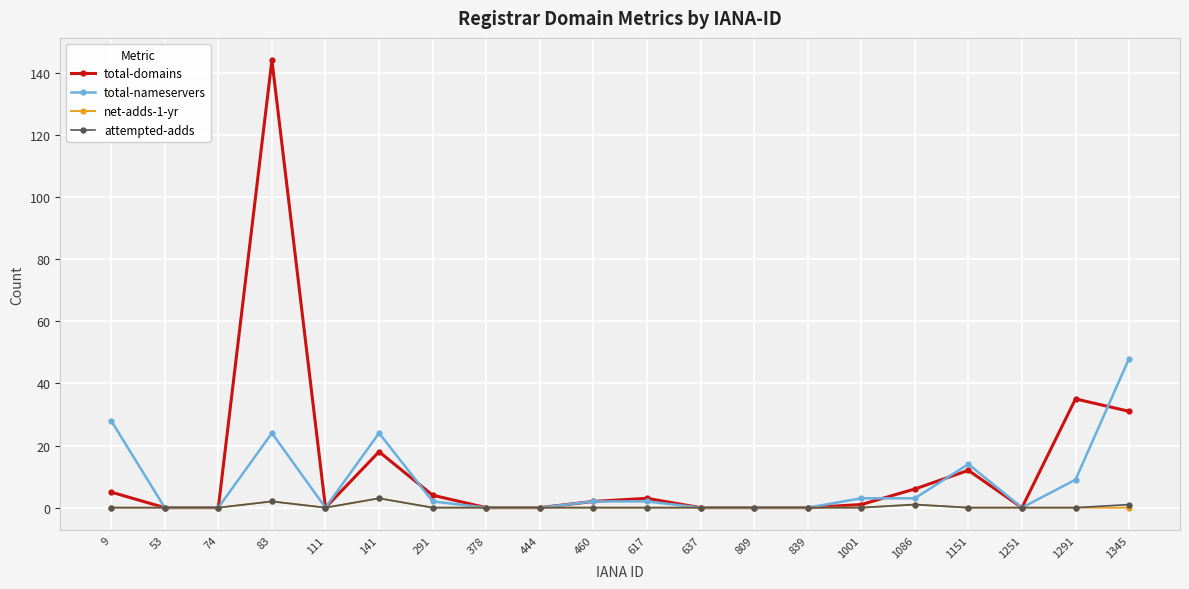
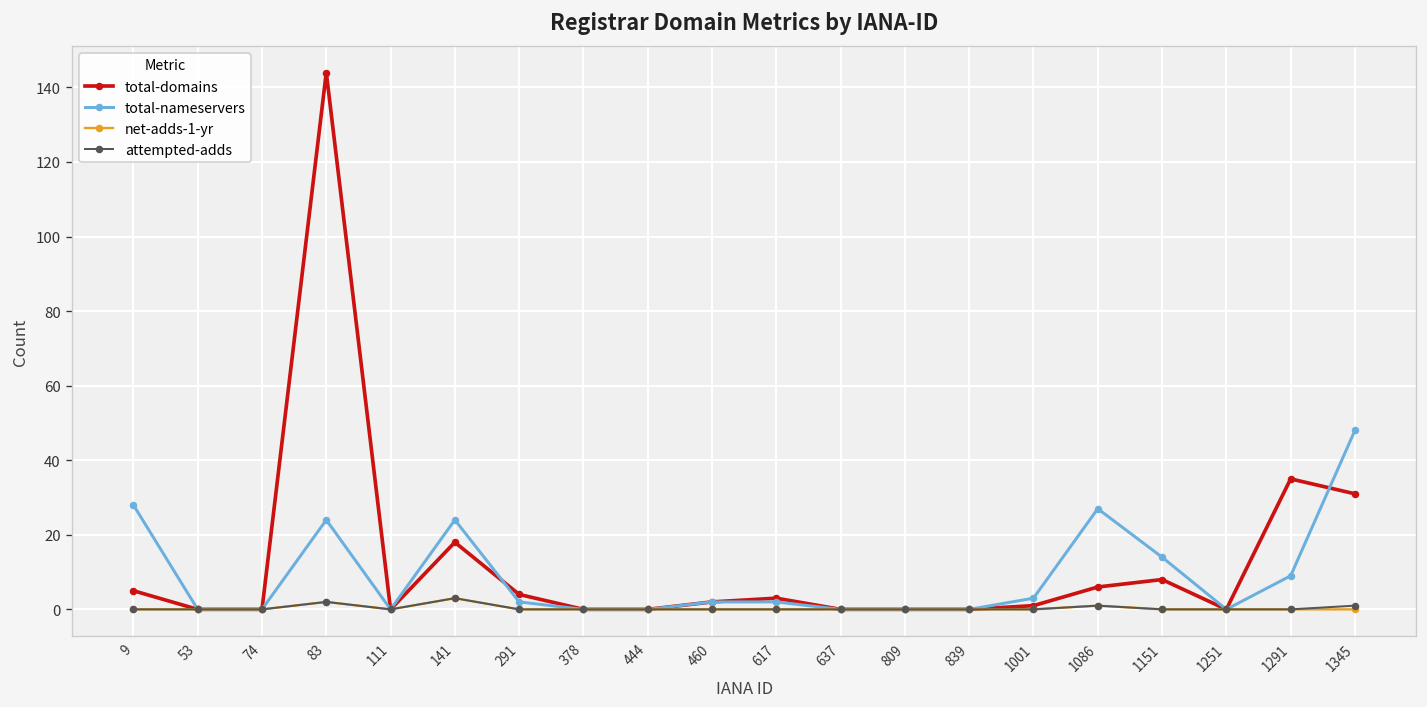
total-nameservers, 1086: 3 -> 27
total-domains, 1151: 12 -> 8
